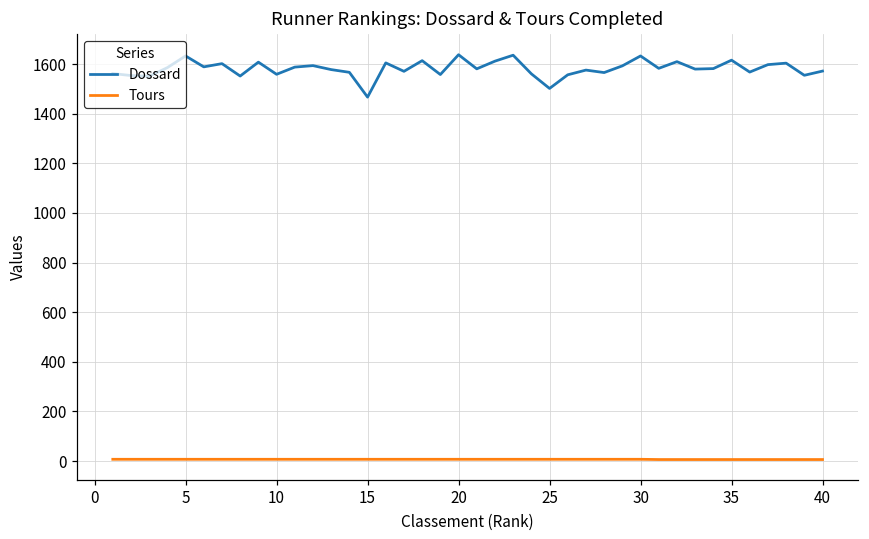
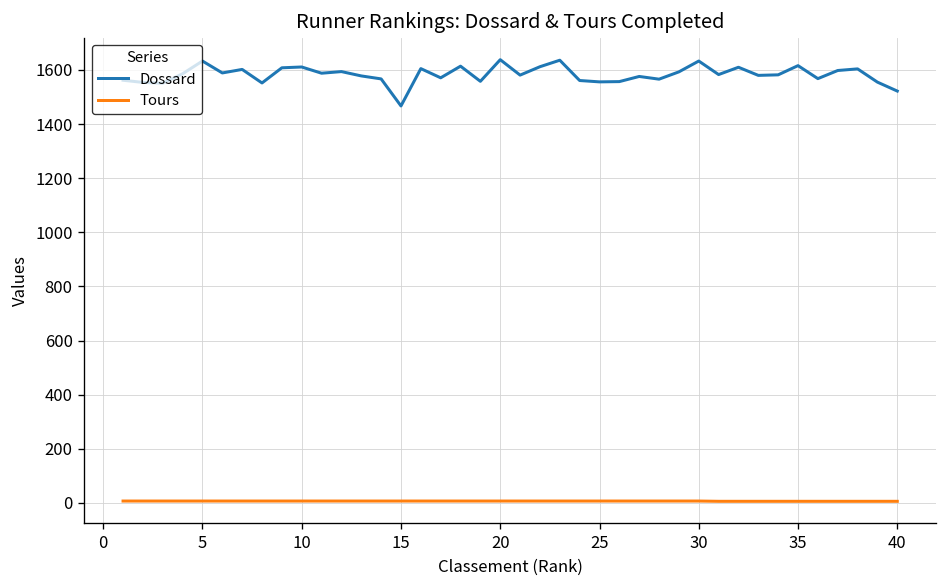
Dossard, 10: 1560 -> 1610
Dossard, 25: 1500 -> 1560
Dossard, 40: 1570 -> 1520
